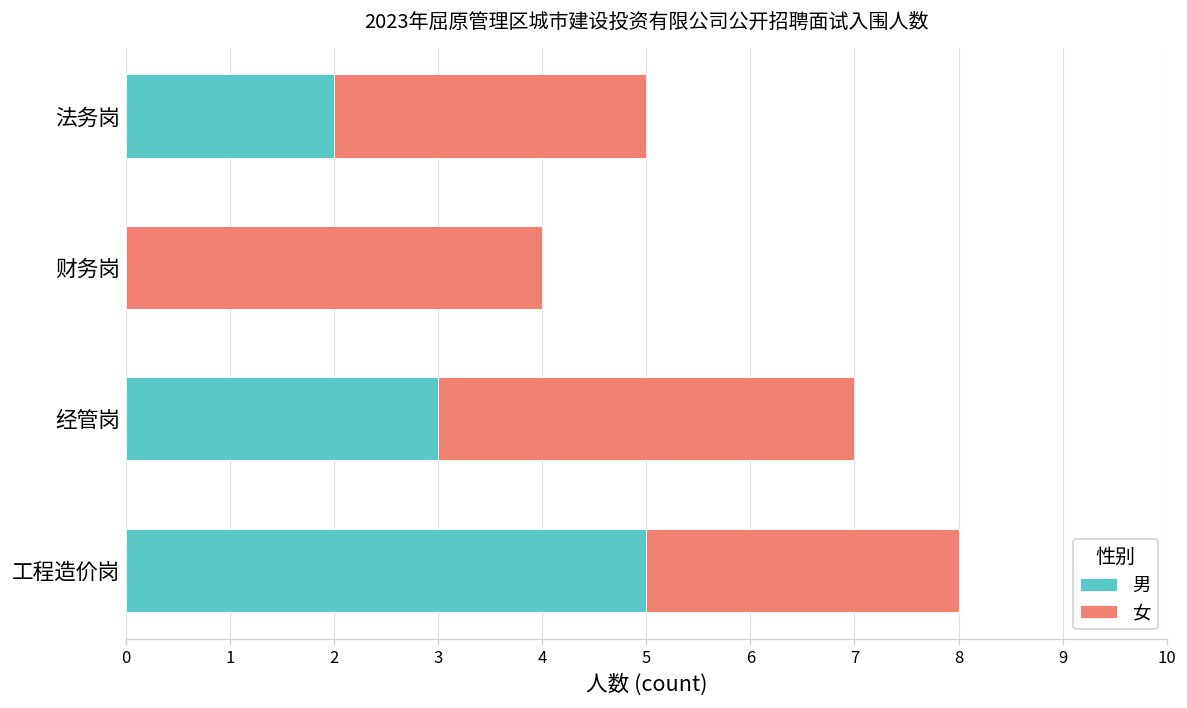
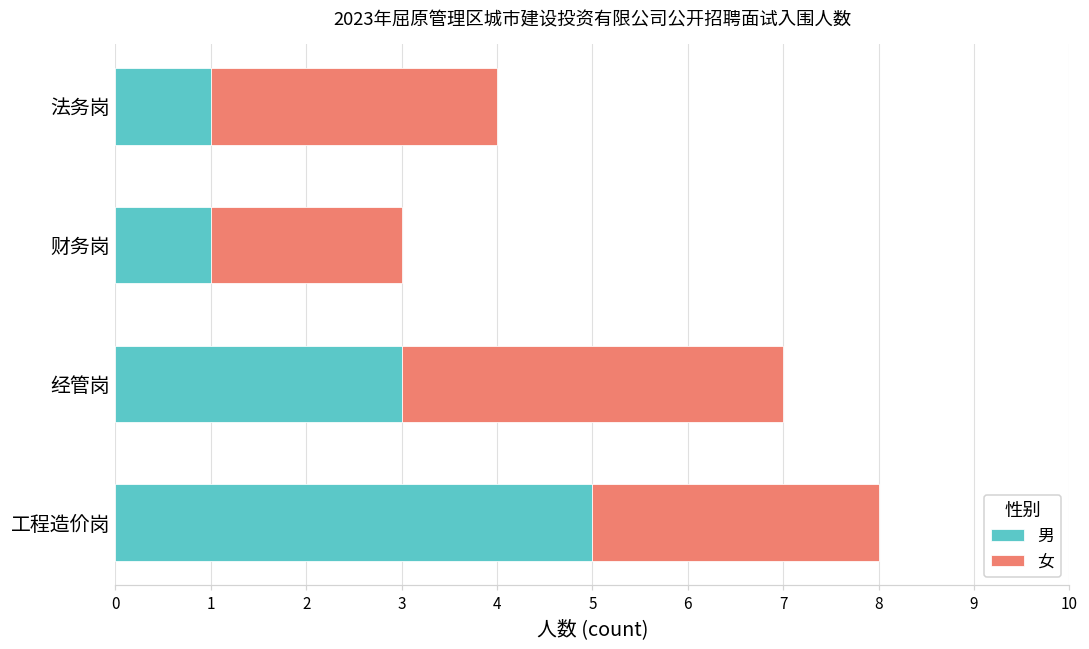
男, 法务岗: 2 -> 1
男, 财务岗: 0 -> 1
女, 财务岗: 4 -> 2
